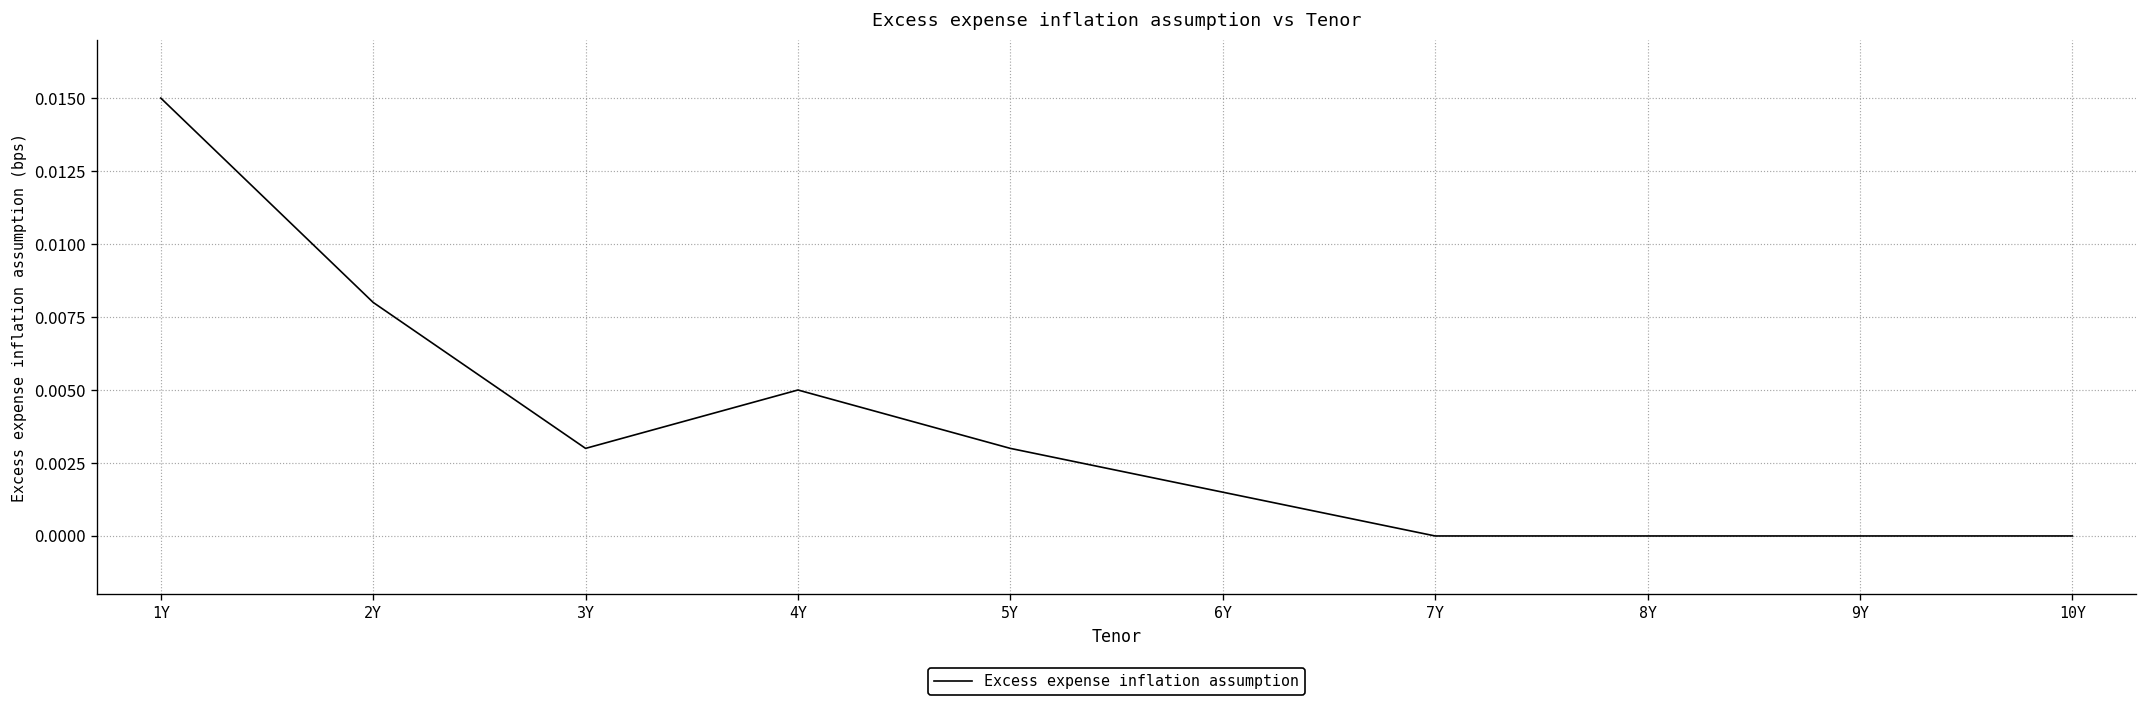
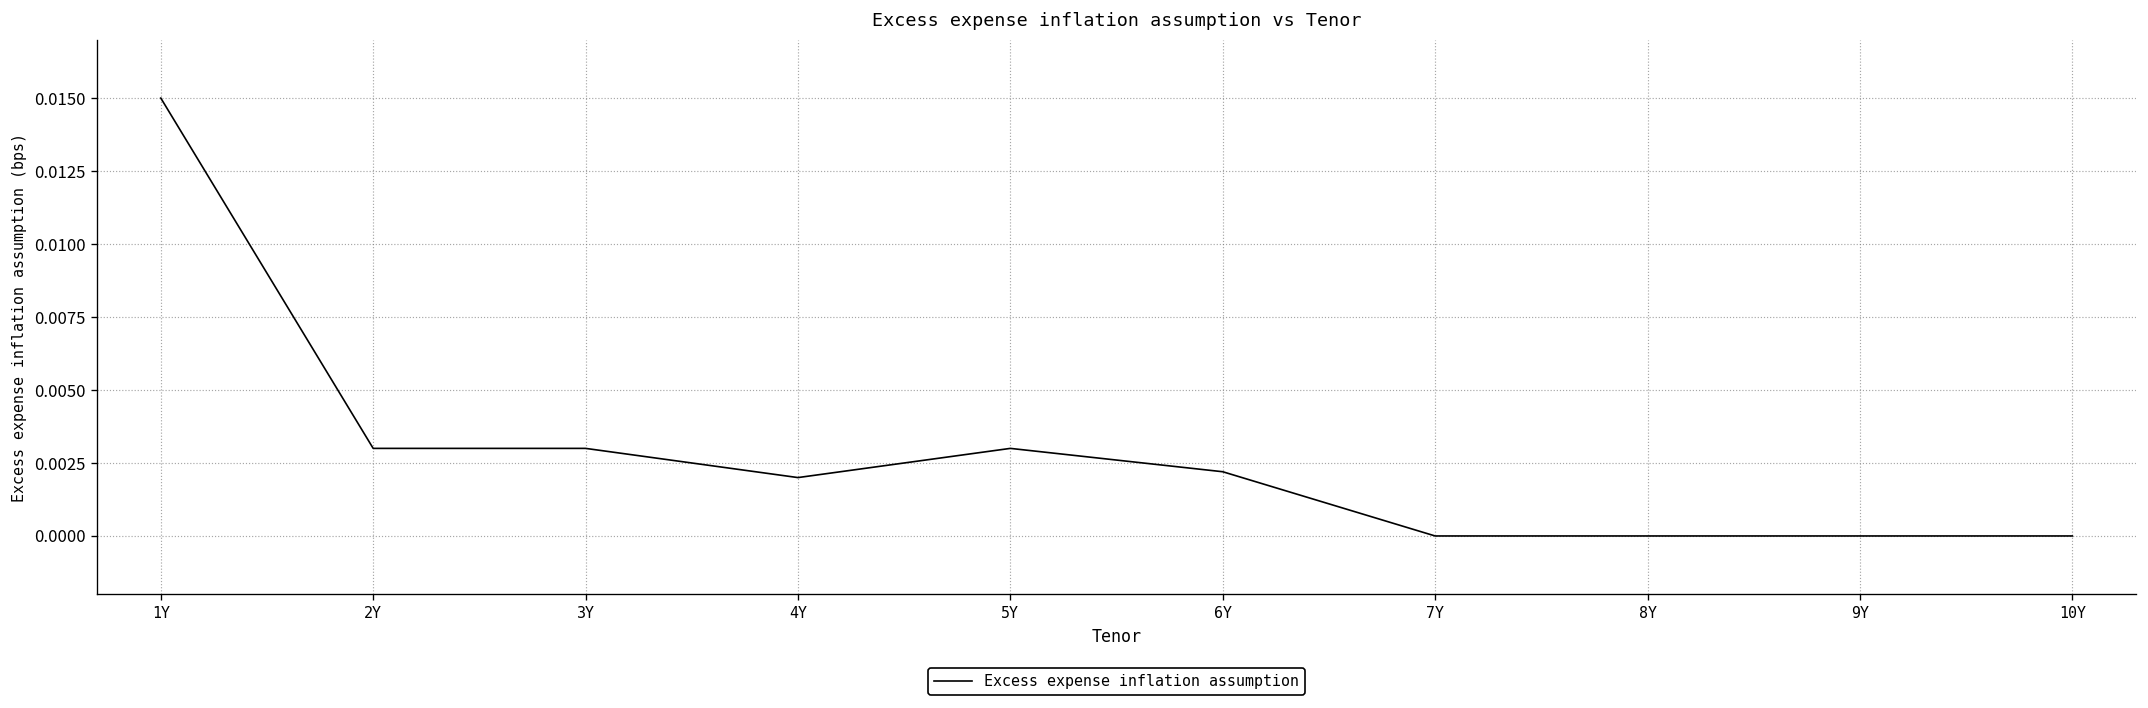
2Y: 0.008 -> 0.003
4Y: 0.005 -> 0.002
6Y: 0.0015 -> 0.0022
